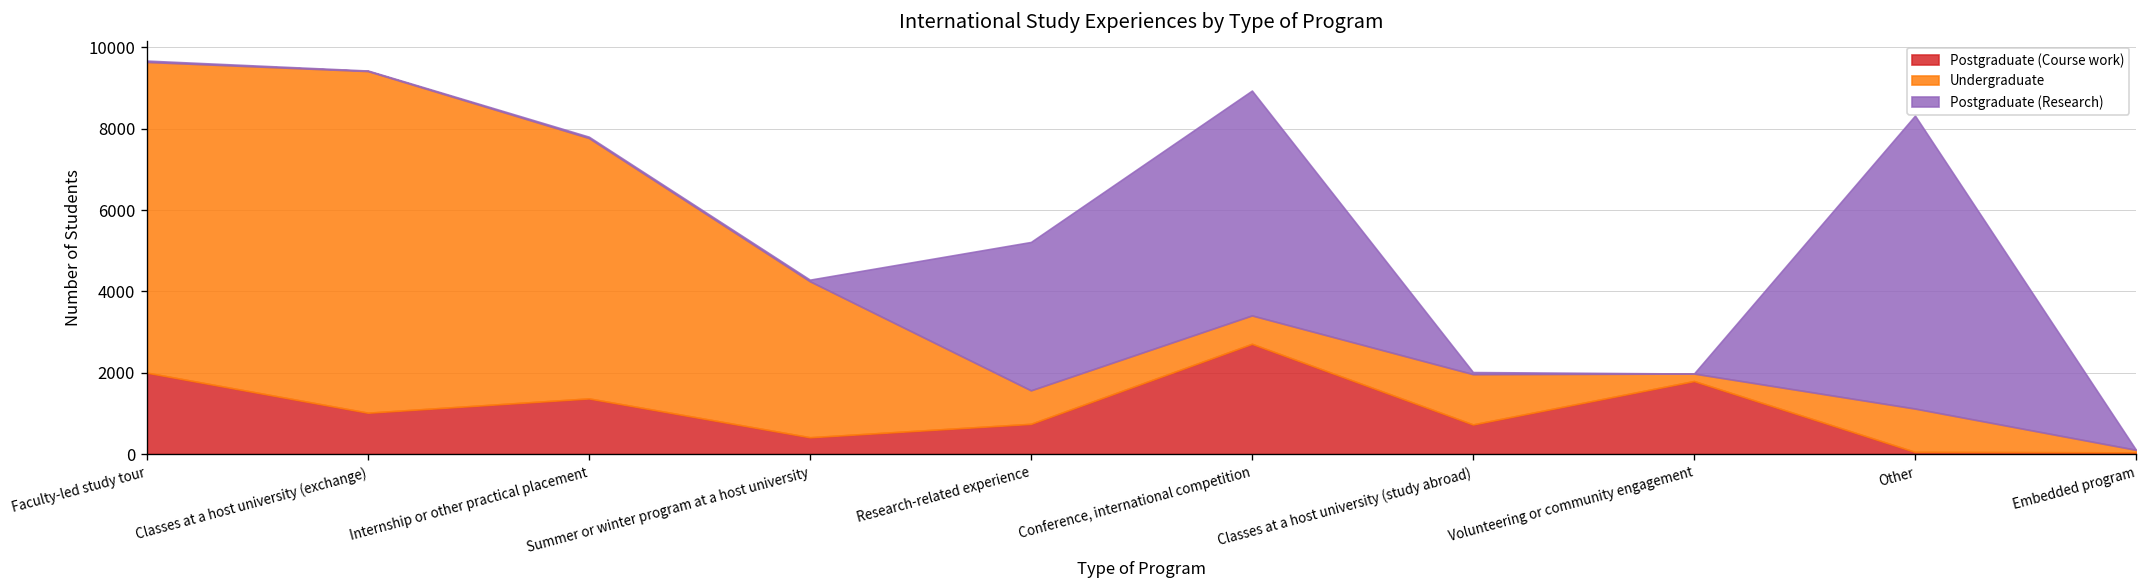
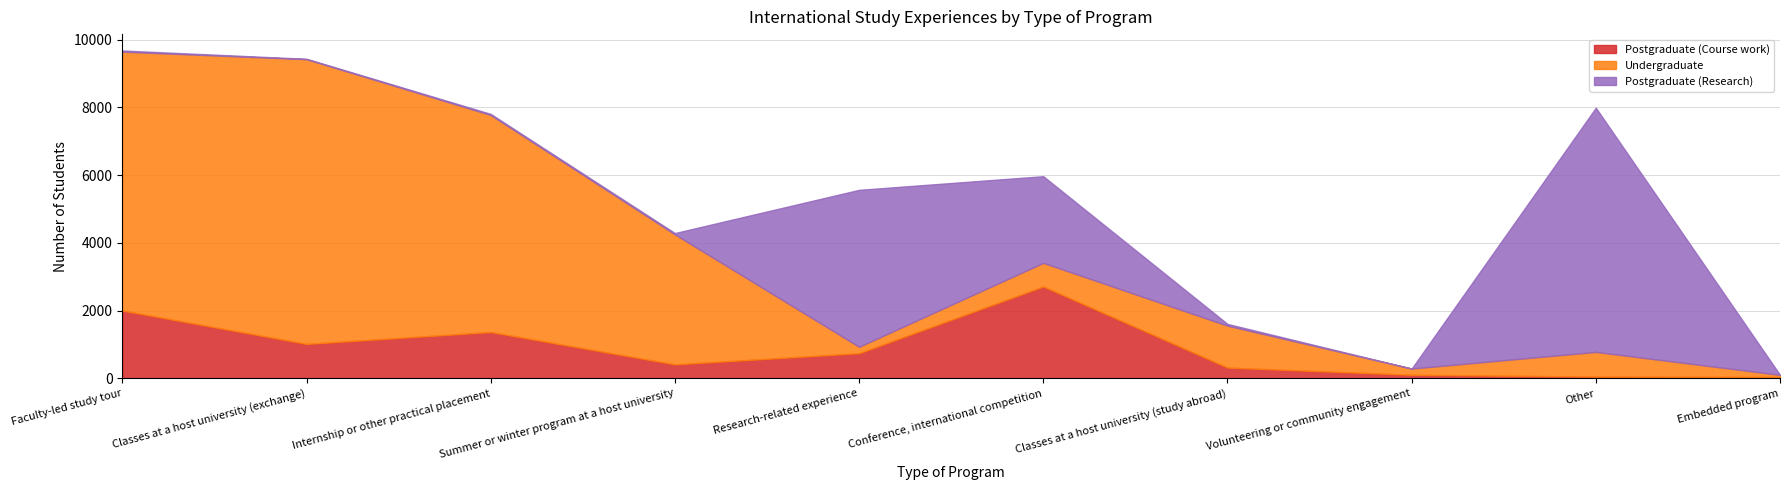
Undergraduate, Research-related experience: 800 -> 200
Postgraduate (Research), Research-related experience: 3600 -> 4600
Postgraduate (Research), Conference, international competition: 5500 -> 2600
Postgraduate (Course work), Classes at a host university (study abroad): 700 -> 300
Postgraduate (Course work), Volunteering or community engagement: 1800 -> 100
Undergraduate, Other: 1100 -> 700
